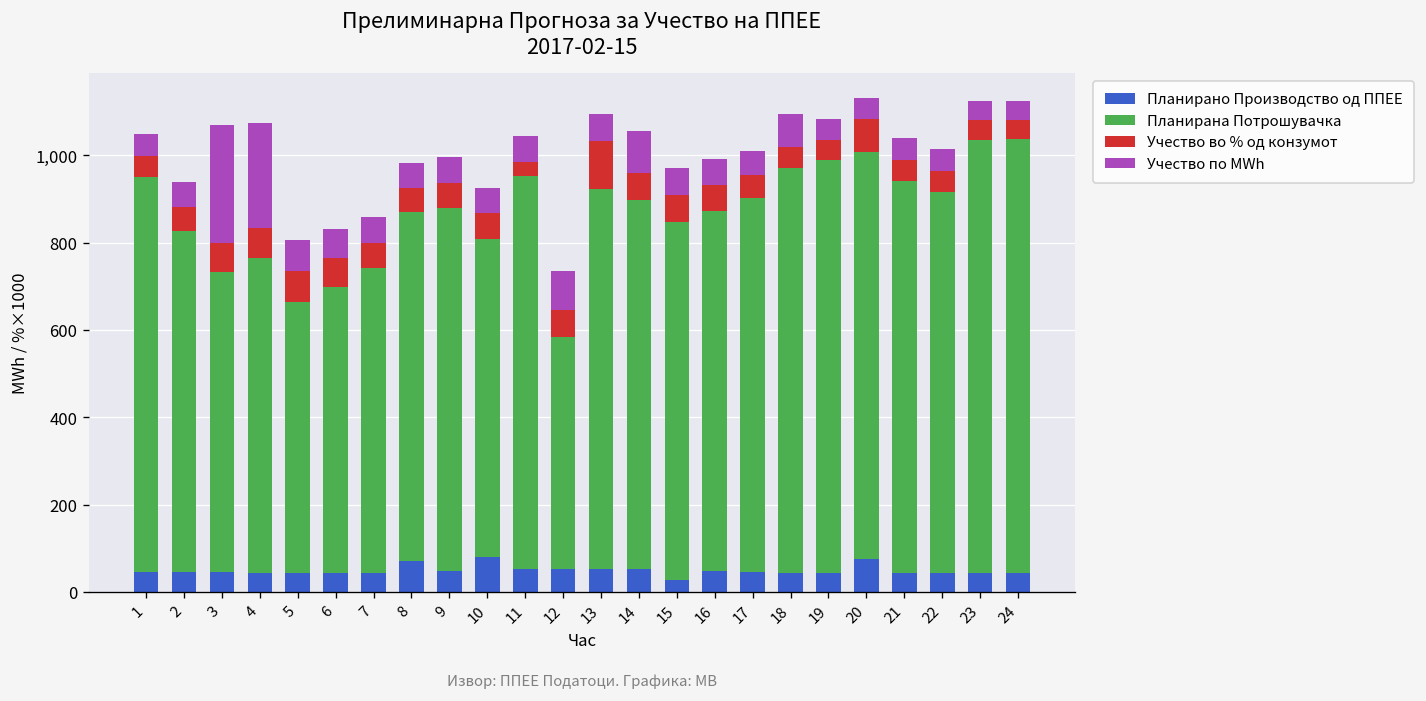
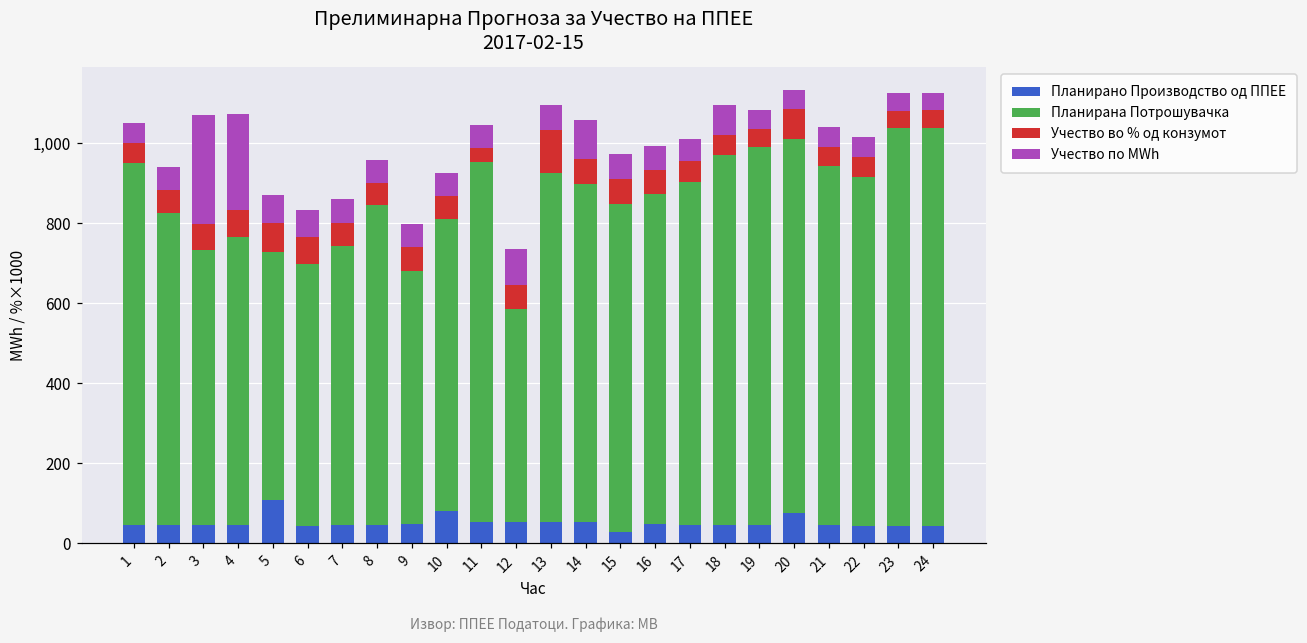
Планирано Производство од ППЕЕ, 5: 40 -> 110
Планирано Производство од ППЕЕ, 8: 70 -> 50
Планирана Потрошувачка, 9: 830 -> 630
